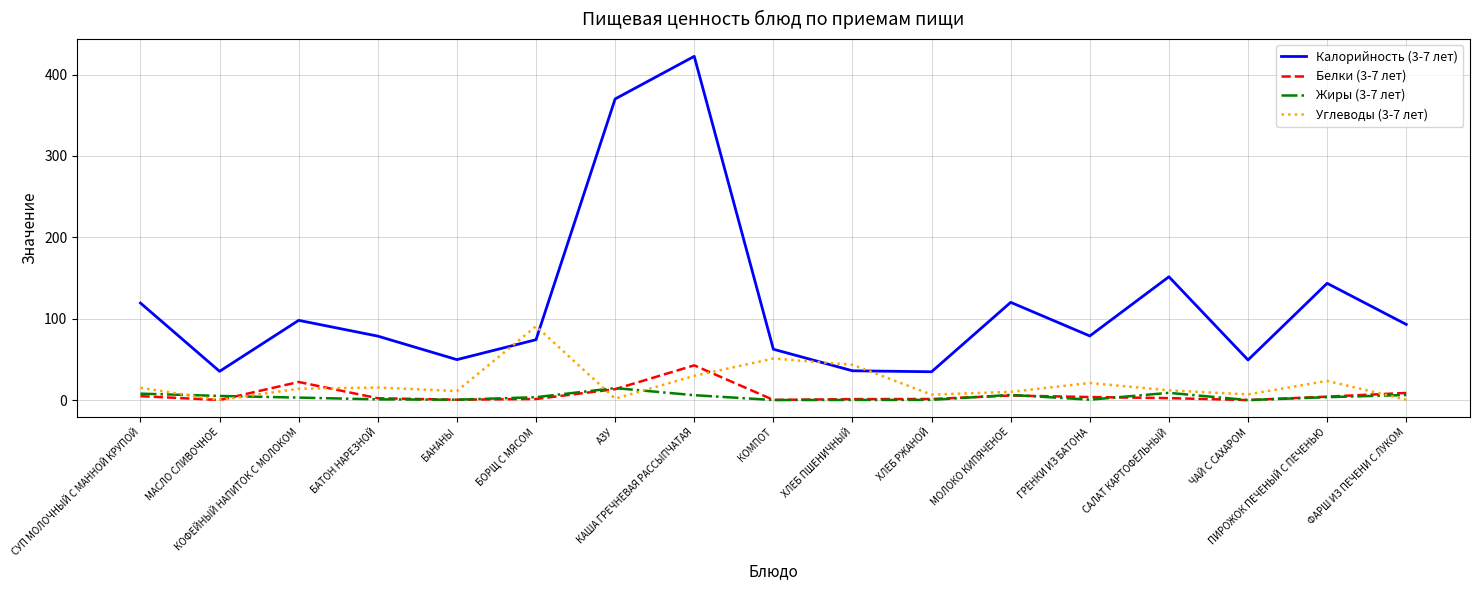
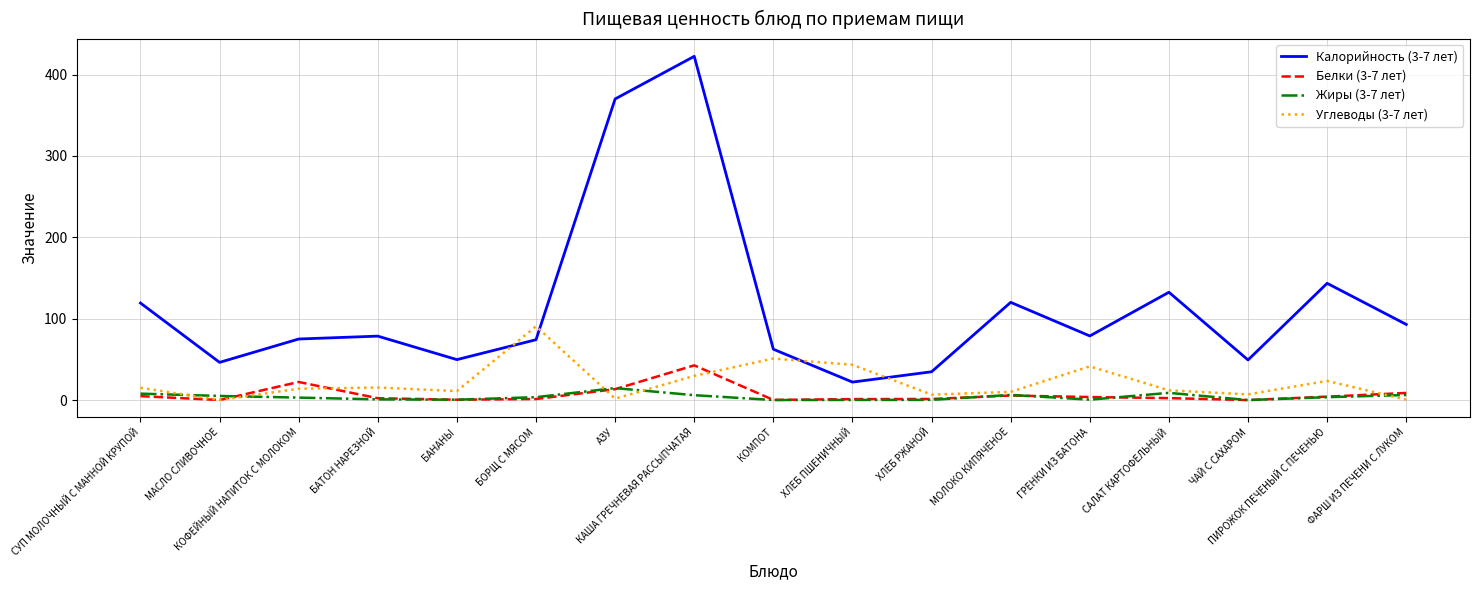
Калорийность (3-7 лет), МАСЛО СЛИВОЧНОЕ: 40 -> 50
Калорийность (3-7 лет), КОФЕЙНЫЙ НАПИТОК С МОЛОКОМ: 100 -> 80
Калорийность (3-7 лет), ХЛЕБ ПШЕНИЧНЫЙ: 40 -> 20
Углеводы (3-7 лет), ГРЕНКИ ИЗ БАТОНА: 20 -> 40
Калорийность (3-7 лет), САЛАТ КАРТОФЕЛЬНЫЙ: 150 -> 130
